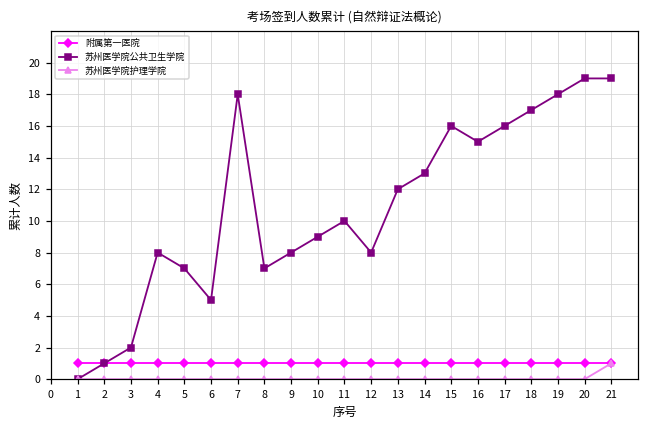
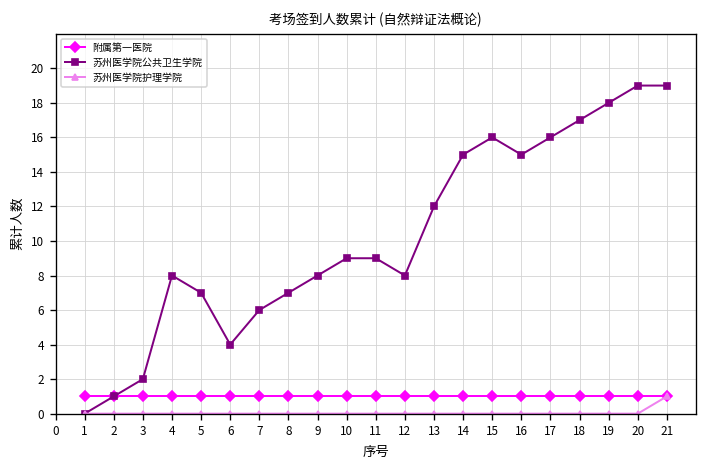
苏州医学院公共卫生学院, 6: 5 -> 4
苏州医学院公共卫生学院, 7: 18 -> 6
苏州医学院公共卫生学院, 11: 10 -> 9
苏州医学院公共卫生学院, 14: 13 -> 15
